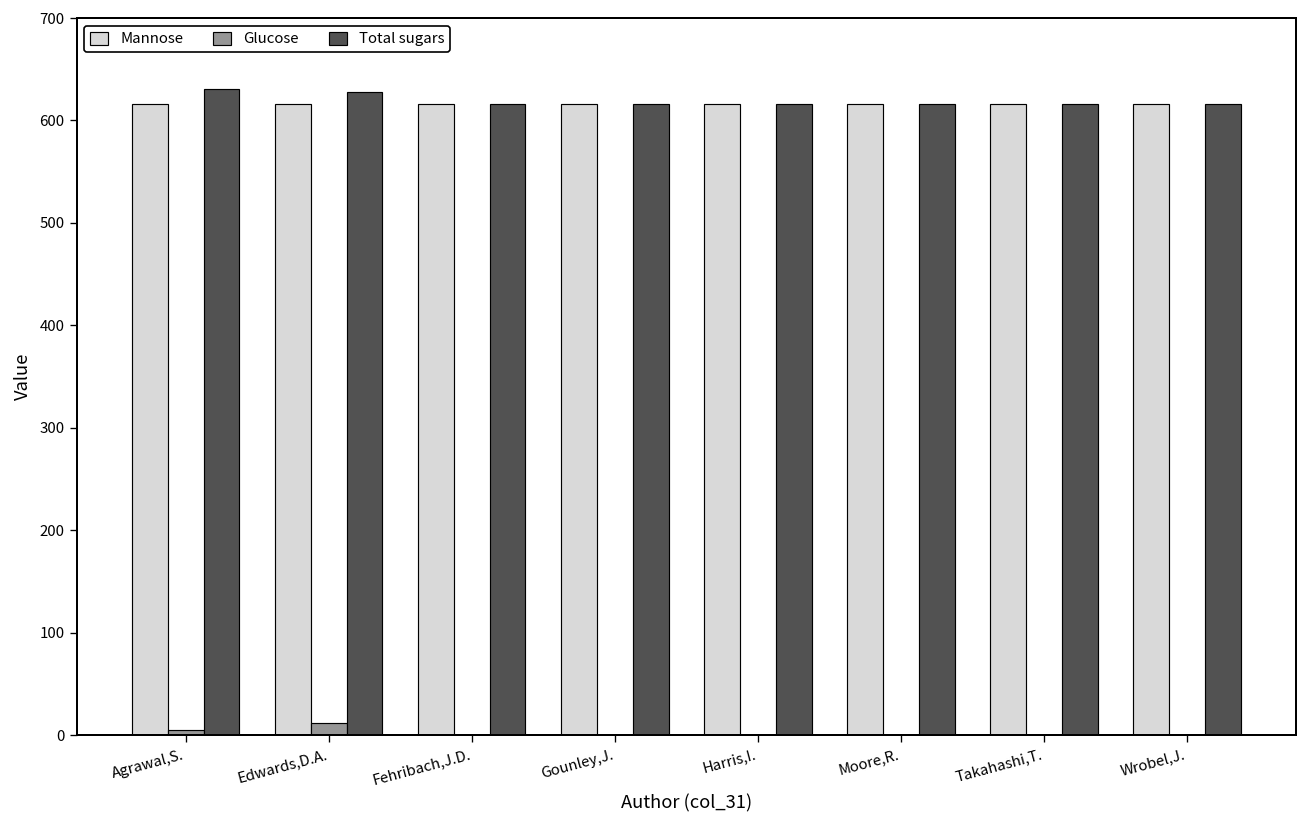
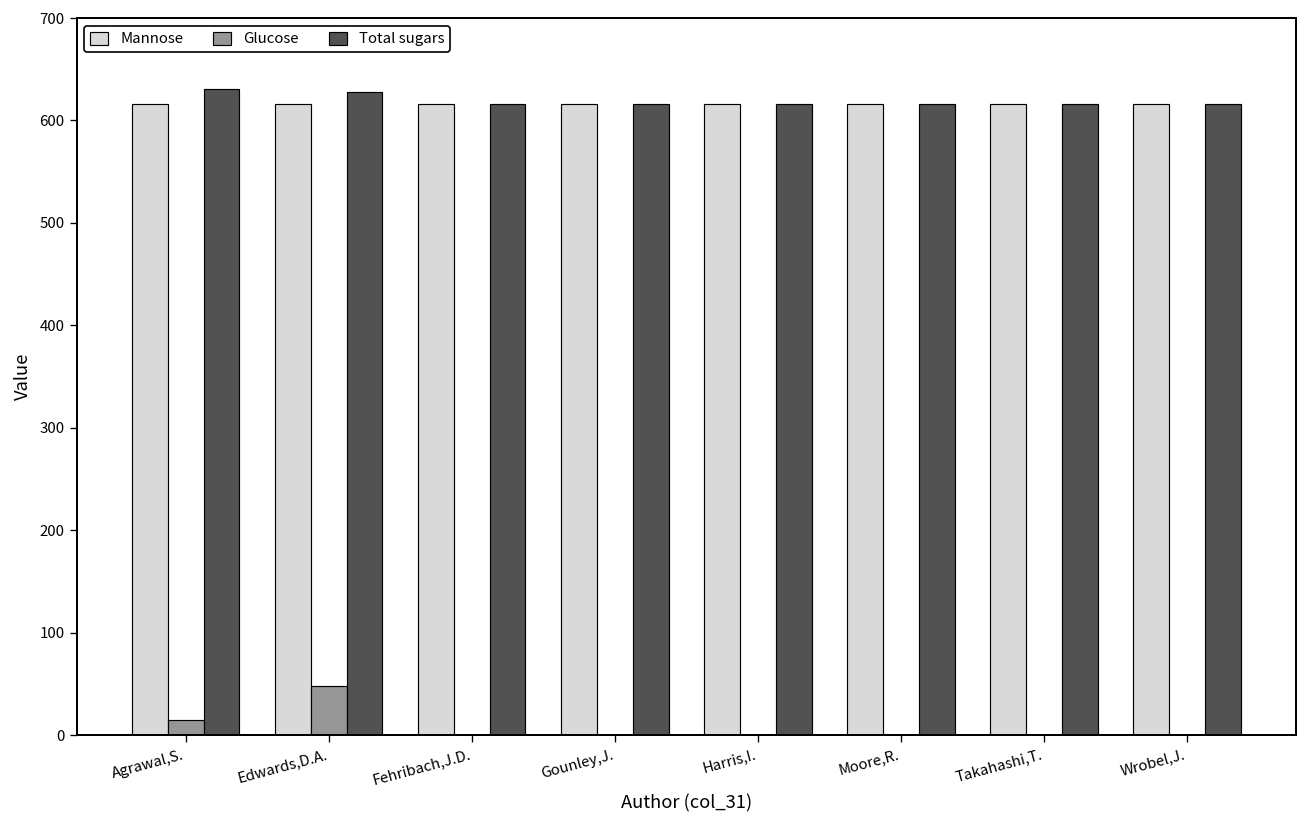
Glucose, Agrawal,S.: 10 -> 20
Glucose, Edwards,D.A.: 10 -> 50
